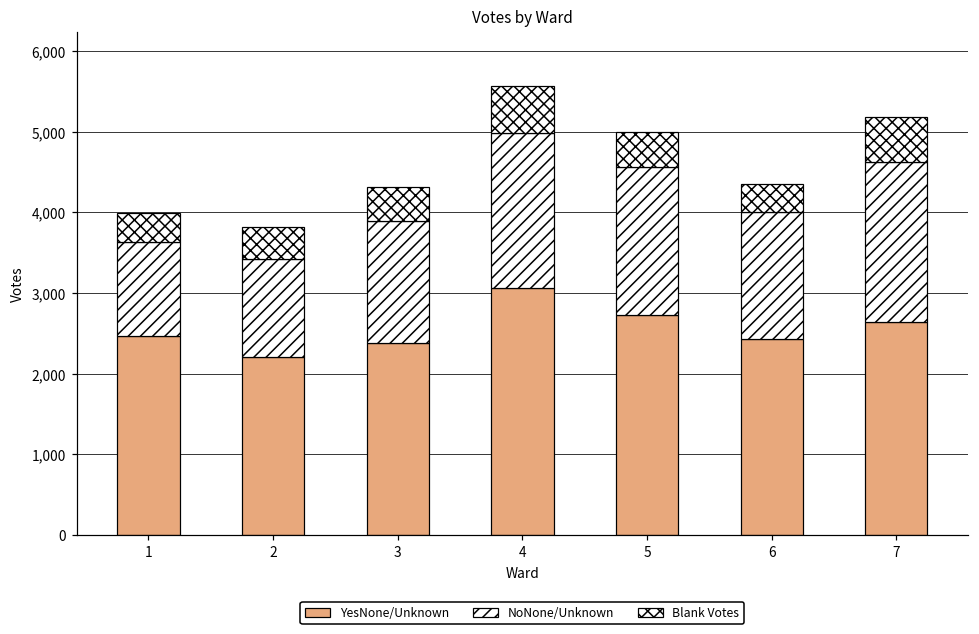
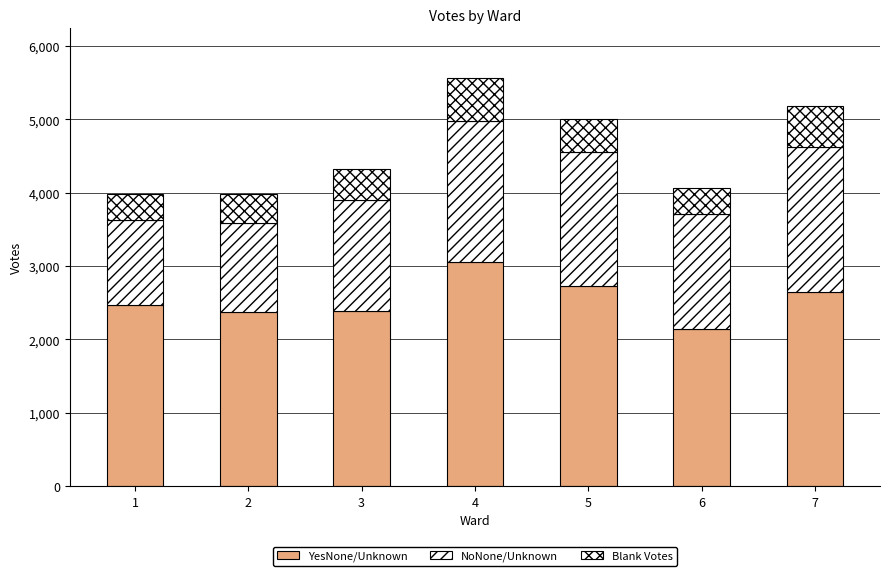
YesNone/Unknown, 2: 2,200 -> 2,400
YesNone/Unknown, 6: 2,400 -> 2,100
